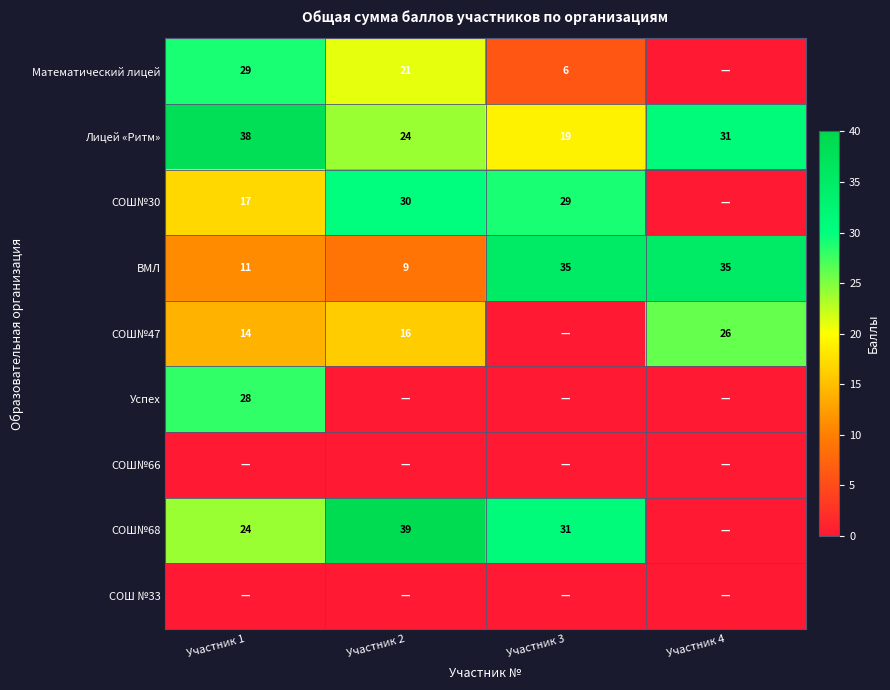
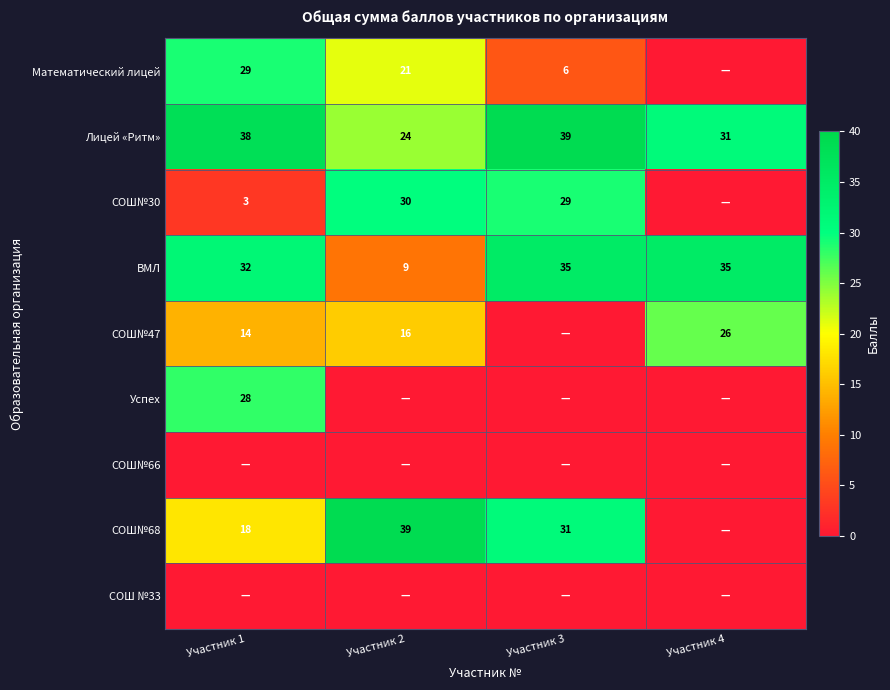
Лицей «Ритм», Участник 3: 19 -> 39
СОШ№30, Участник 1: 17 -> 3
ВМЛ, Участник 1: 11 -> 32
СОШ№68, Участник 1: 24 -> 18
